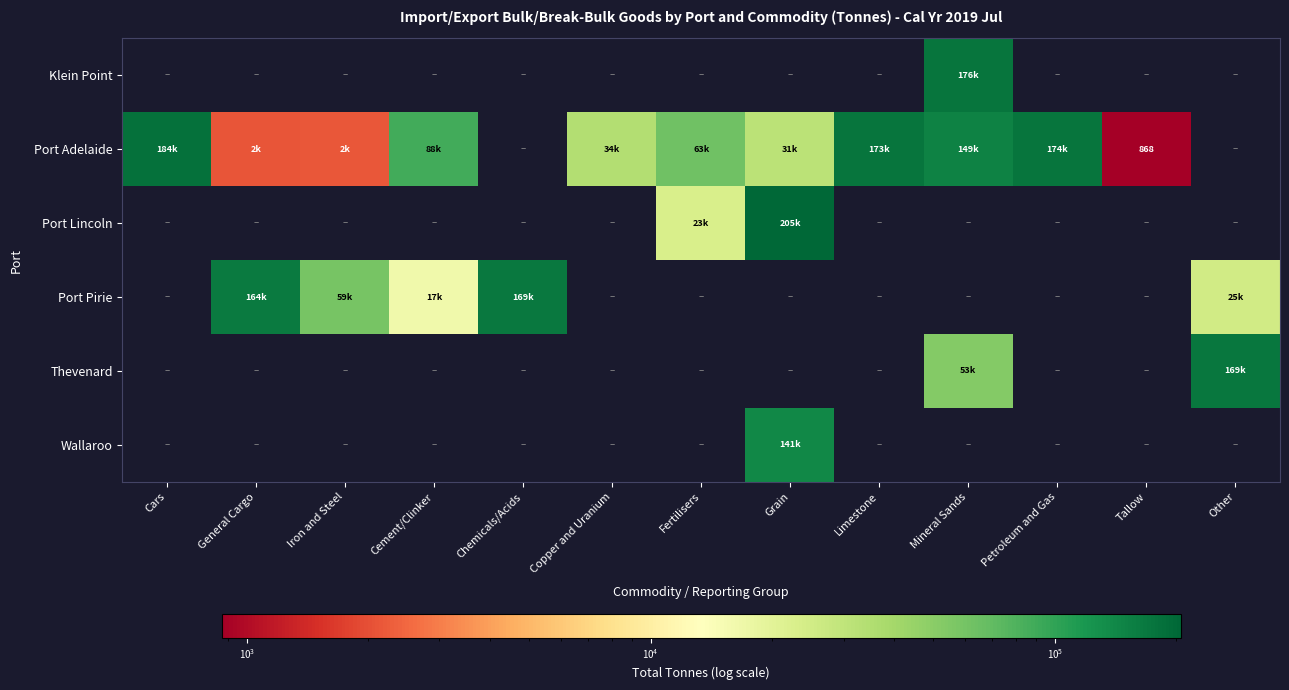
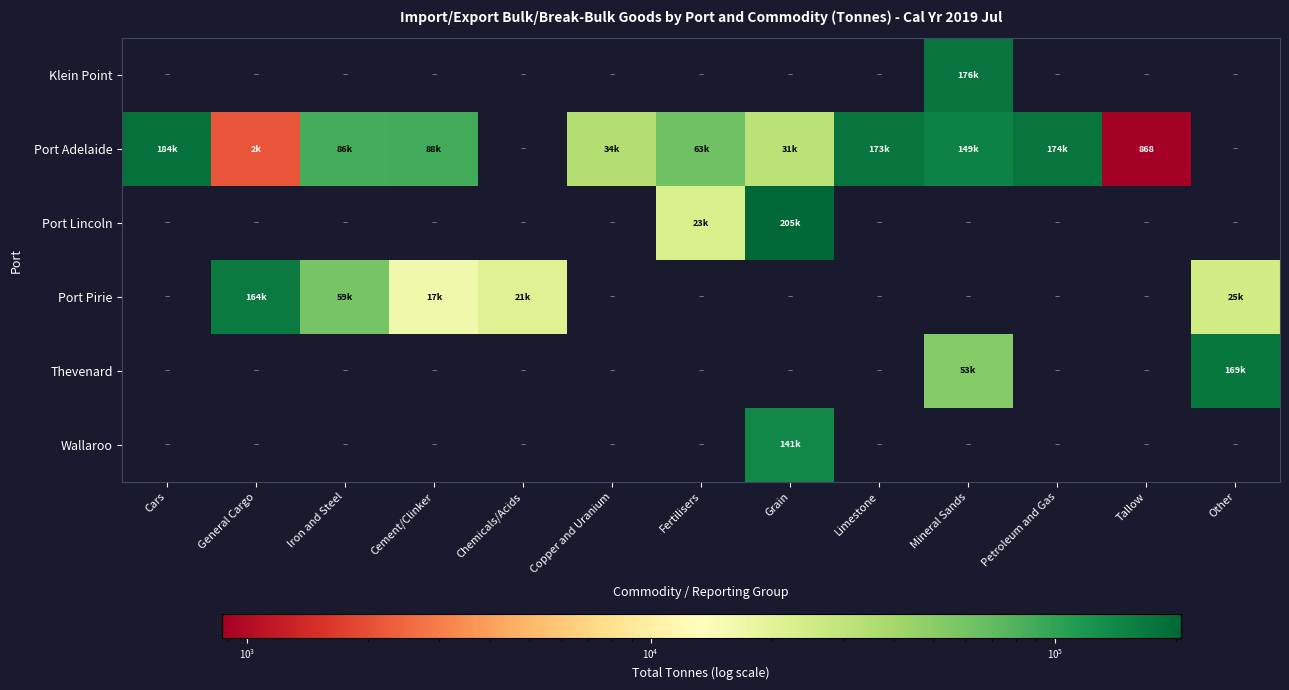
Port Adelaide, Iron and Steel: 2k -> 86k
Port Pirie, Chemicals/Acids: 169k -> 21k
